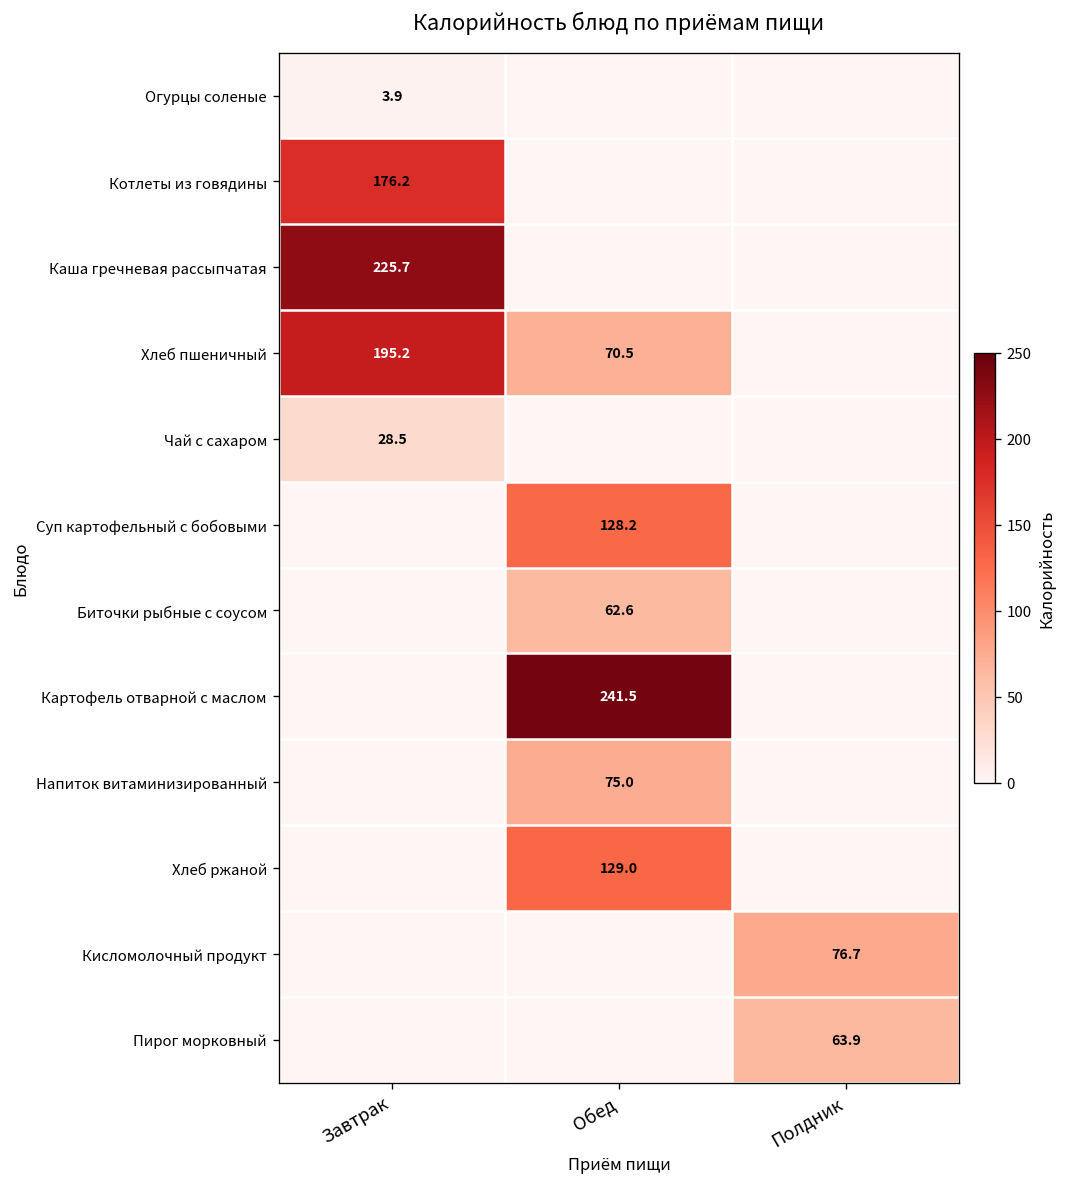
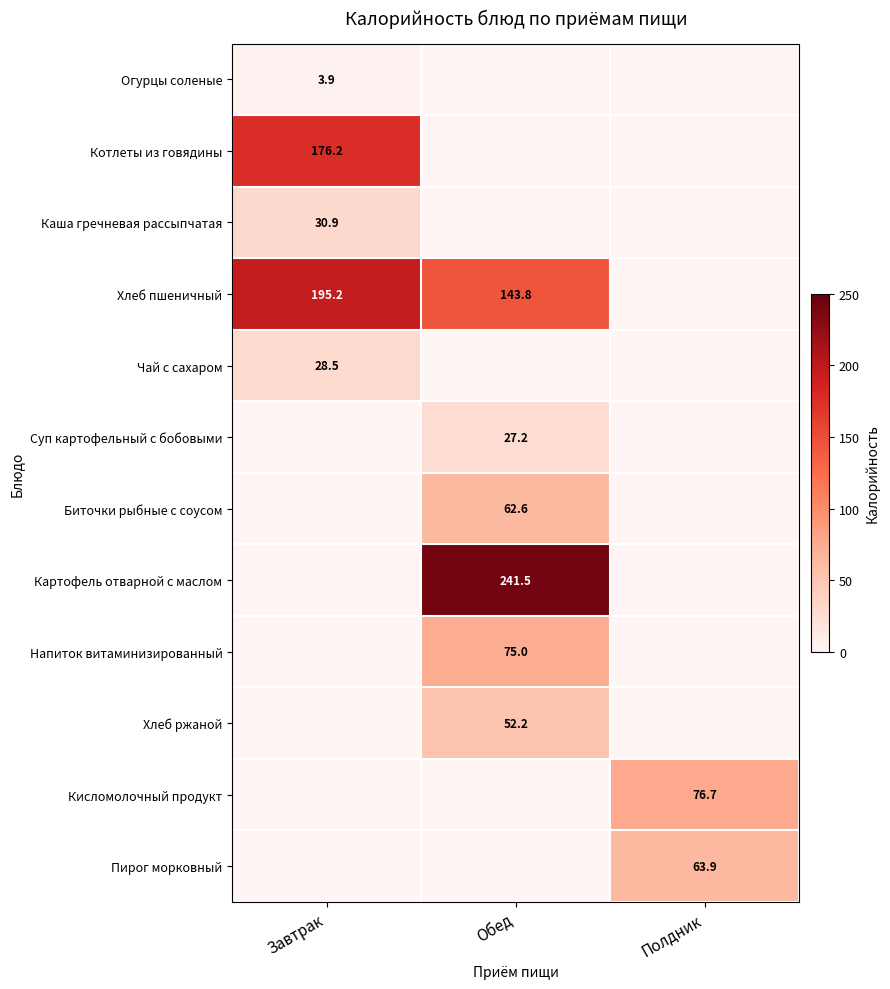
Каша гречневая рассыпчатая, Завтрак: 225.7 -> 30.9
Хлеб пшеничный, Обед: 70.5 -> 143.8
Суп картофельный с бобовыми, Обед: 128.2 -> 27.2
Хлеб ржаной, Обед: 129.0 -> 52.2
